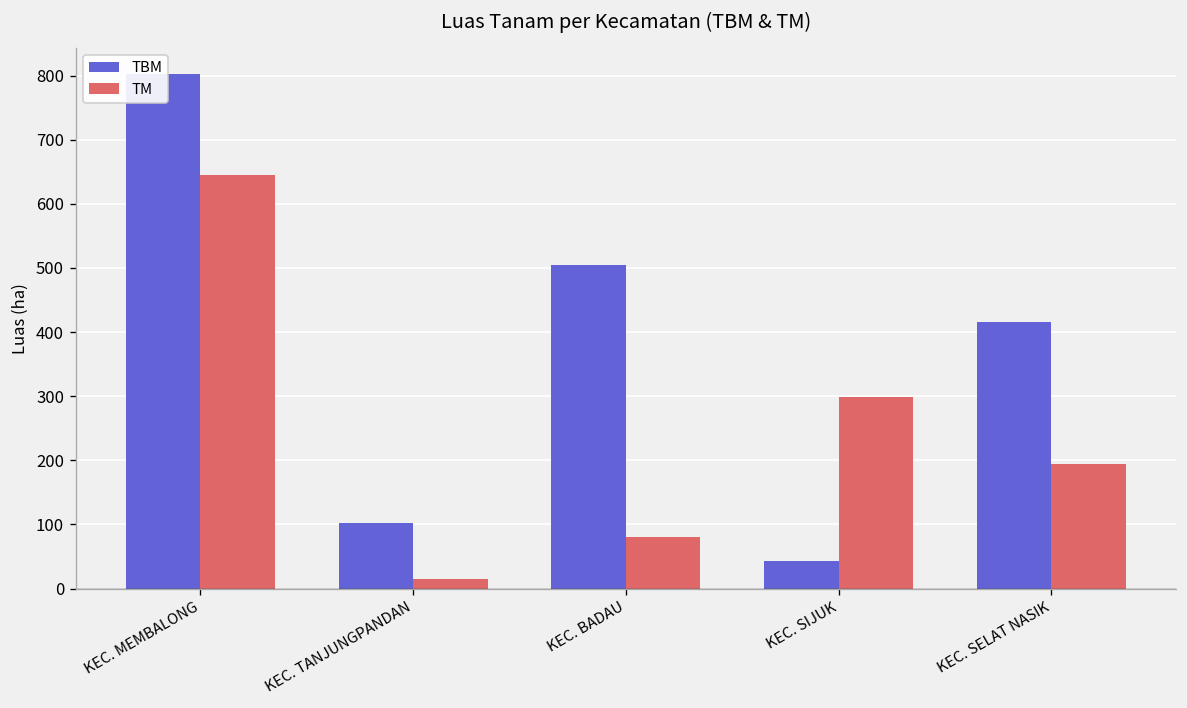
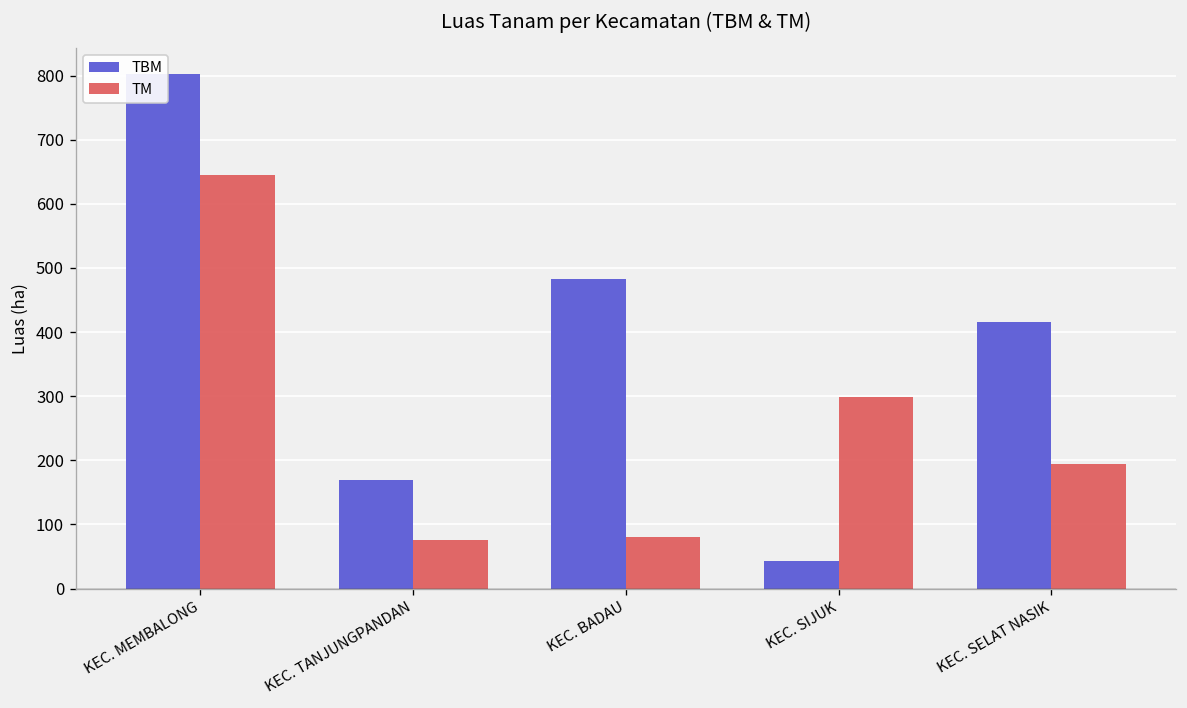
TBM, KEC. TANJUNGPANDAN: 100 -> 170
TM, KEC. TANJUNGPANDAN: 20 -> 80
TBM, KEC. BADAU: 500 -> 480
